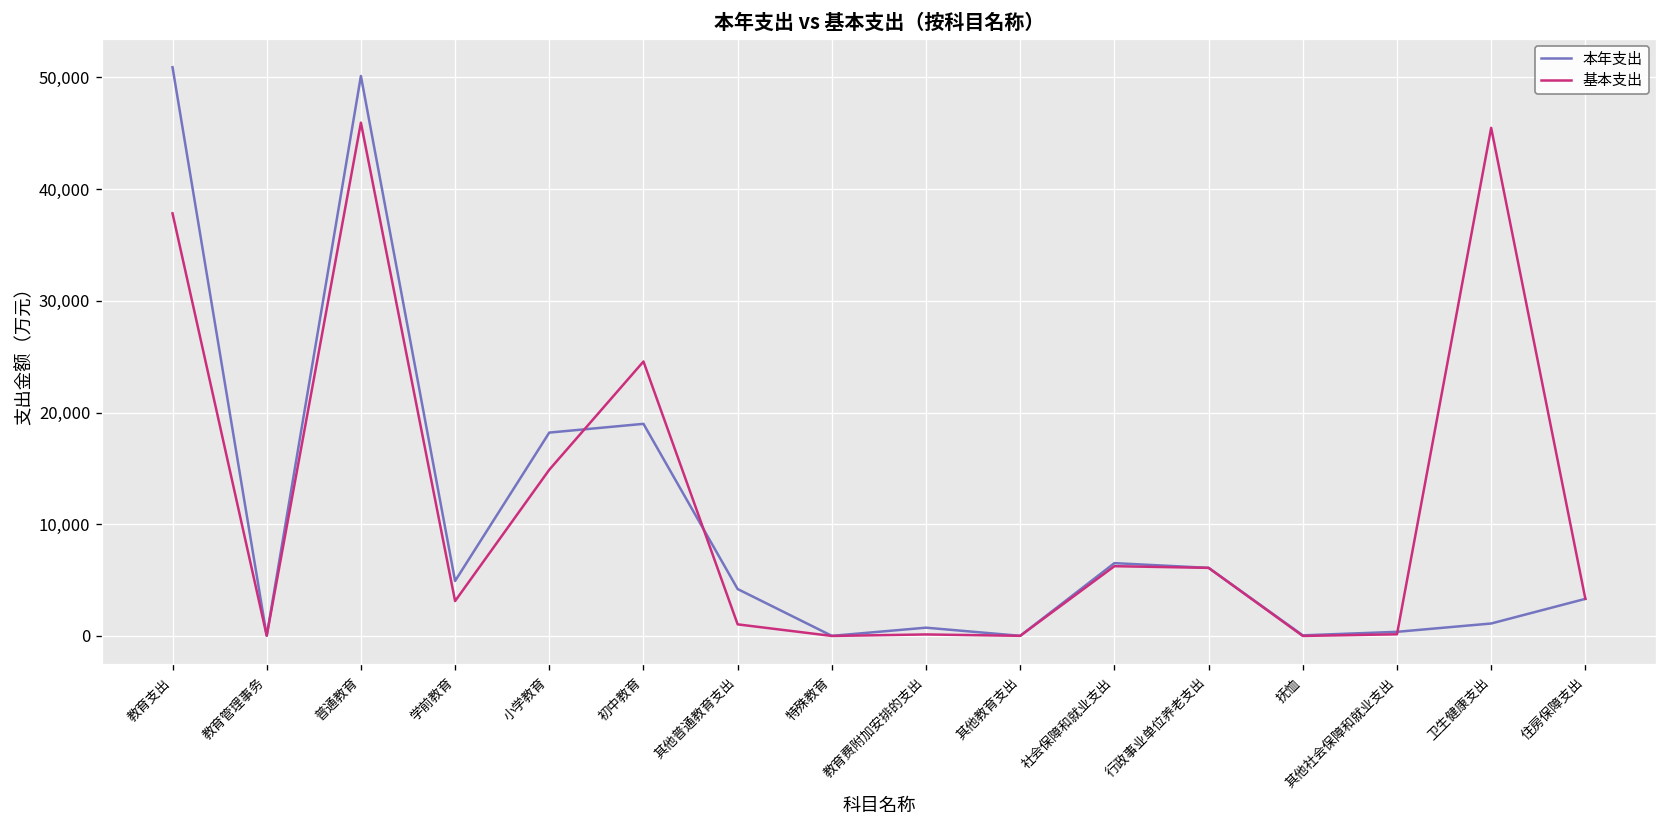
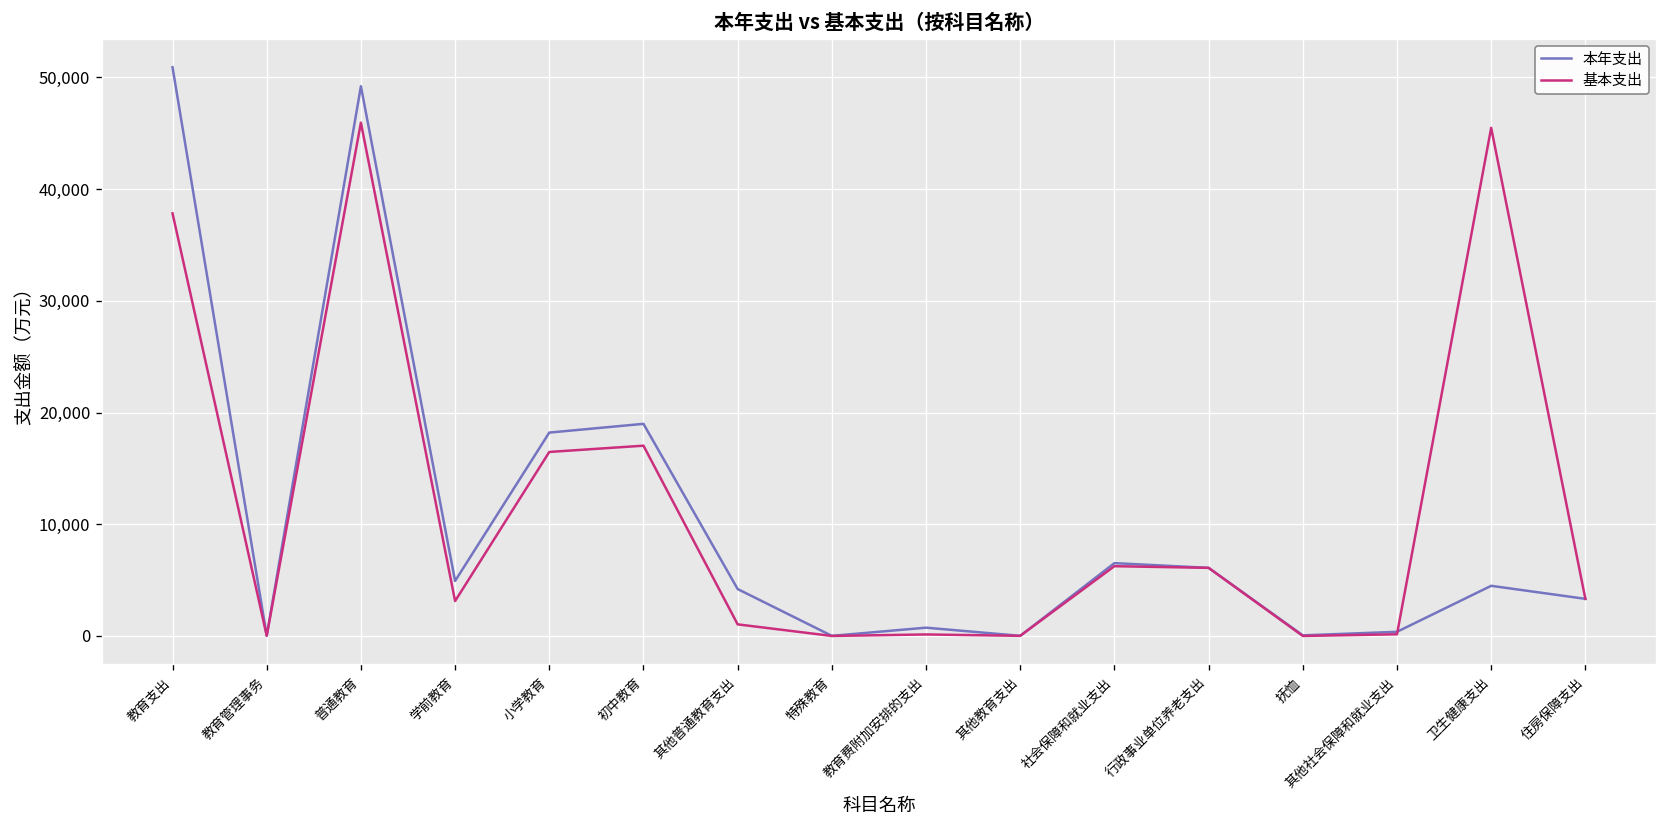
本年支出, 普通教育: 50,000 -> 49,000
基本支出, 小学教育: 15,000 -> 16,000
基本支出, 初中教育: 25,000 -> 17,000
本年支出, 卫生健康支出: 1,000 -> 4,000
